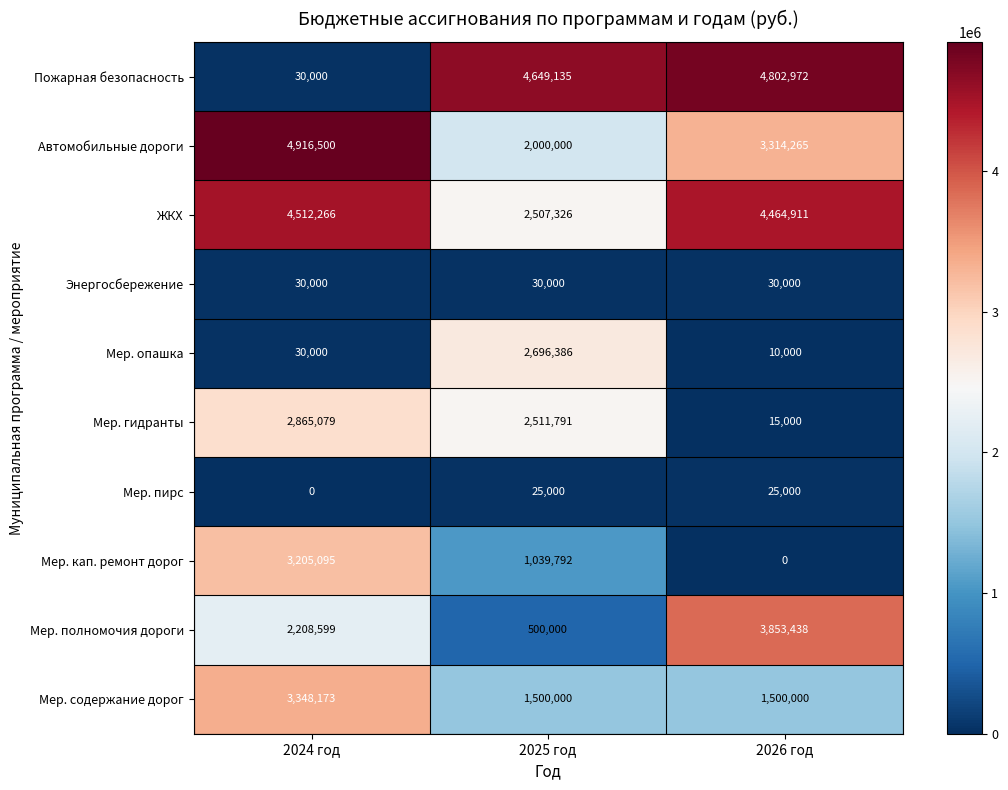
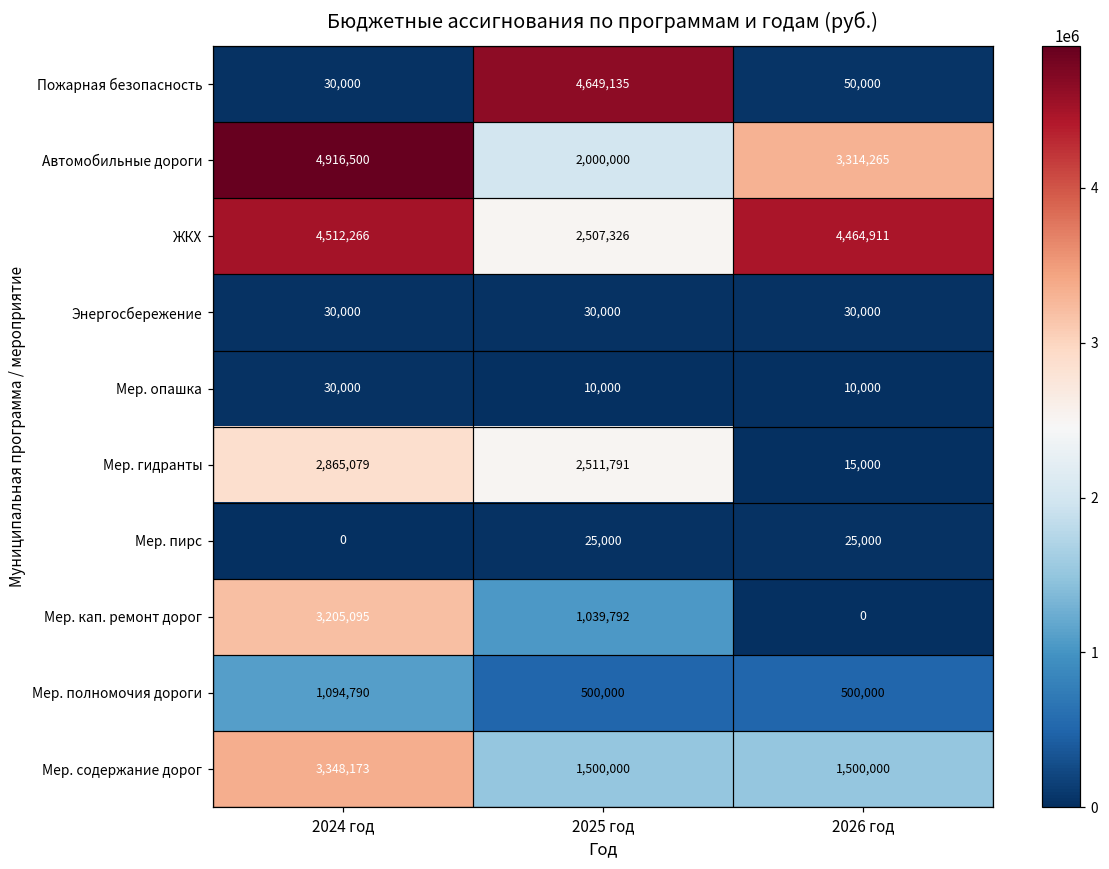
Пожарная безопасность, 2026 год: 4,802,972 -> 50,000
Мер. опашка, 2025 год: 2,696,386 -> 10,000
Мер. полномочия дороги, 2024 год: 2,208,599 -> 1,094,790
Мер. полномочия дороги, 2026 год: 3,853,438 -> 500,000
